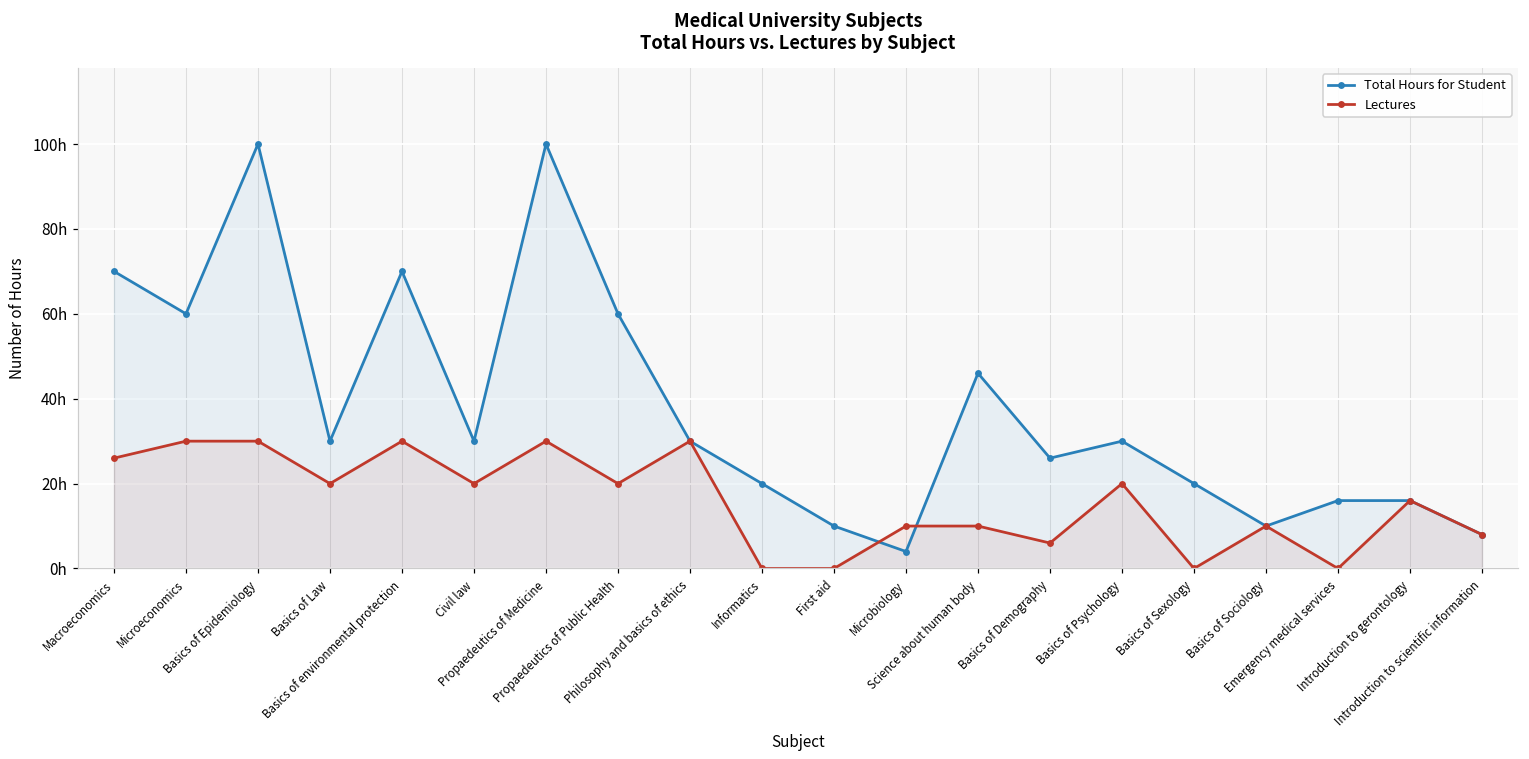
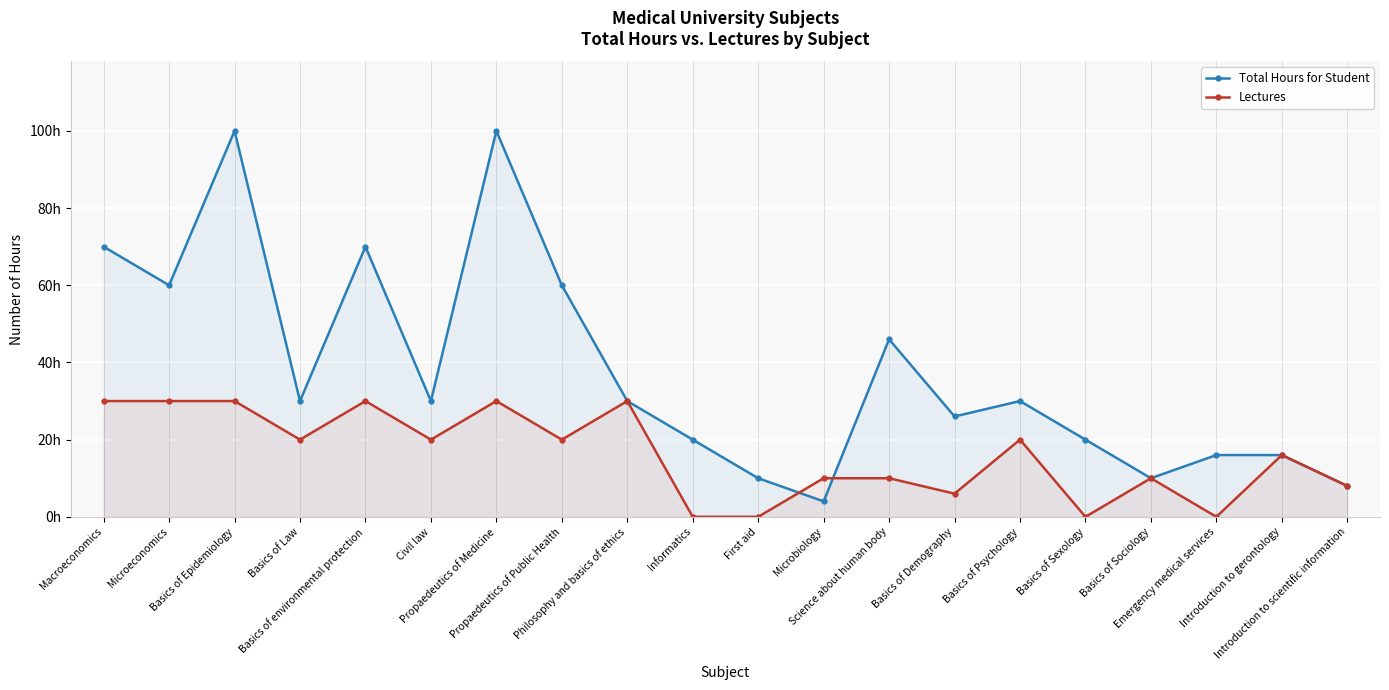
Lectures, Macroeconomics: 26h -> 30h
